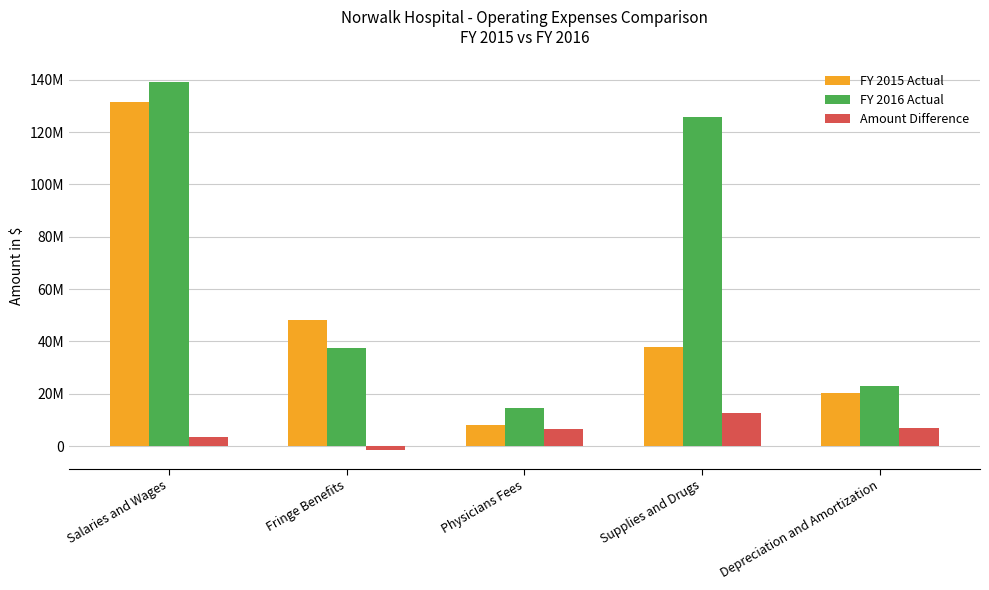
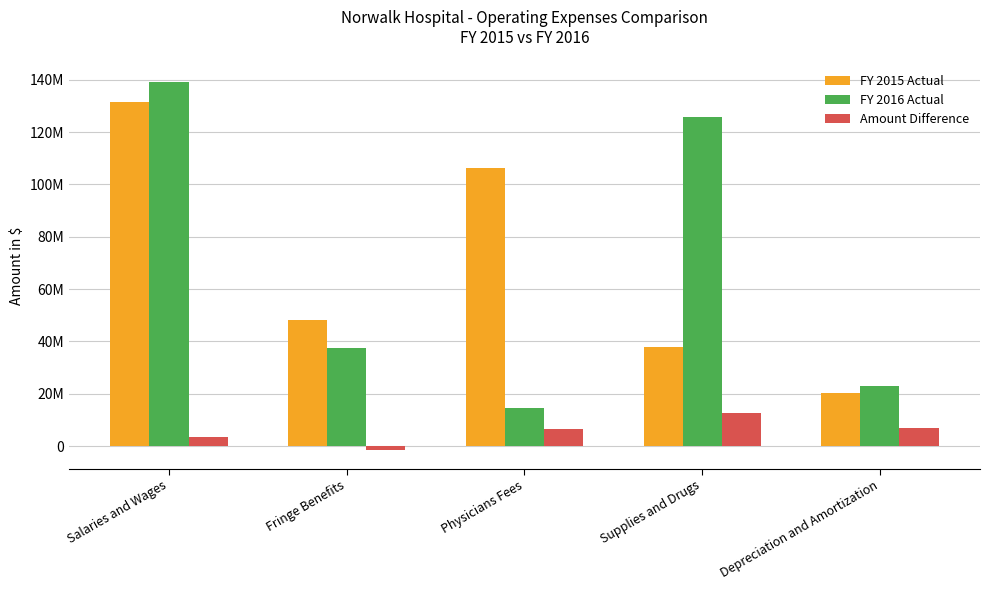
FY 2015 Actual, Physicians Fees: 8000000 -> 106000000
